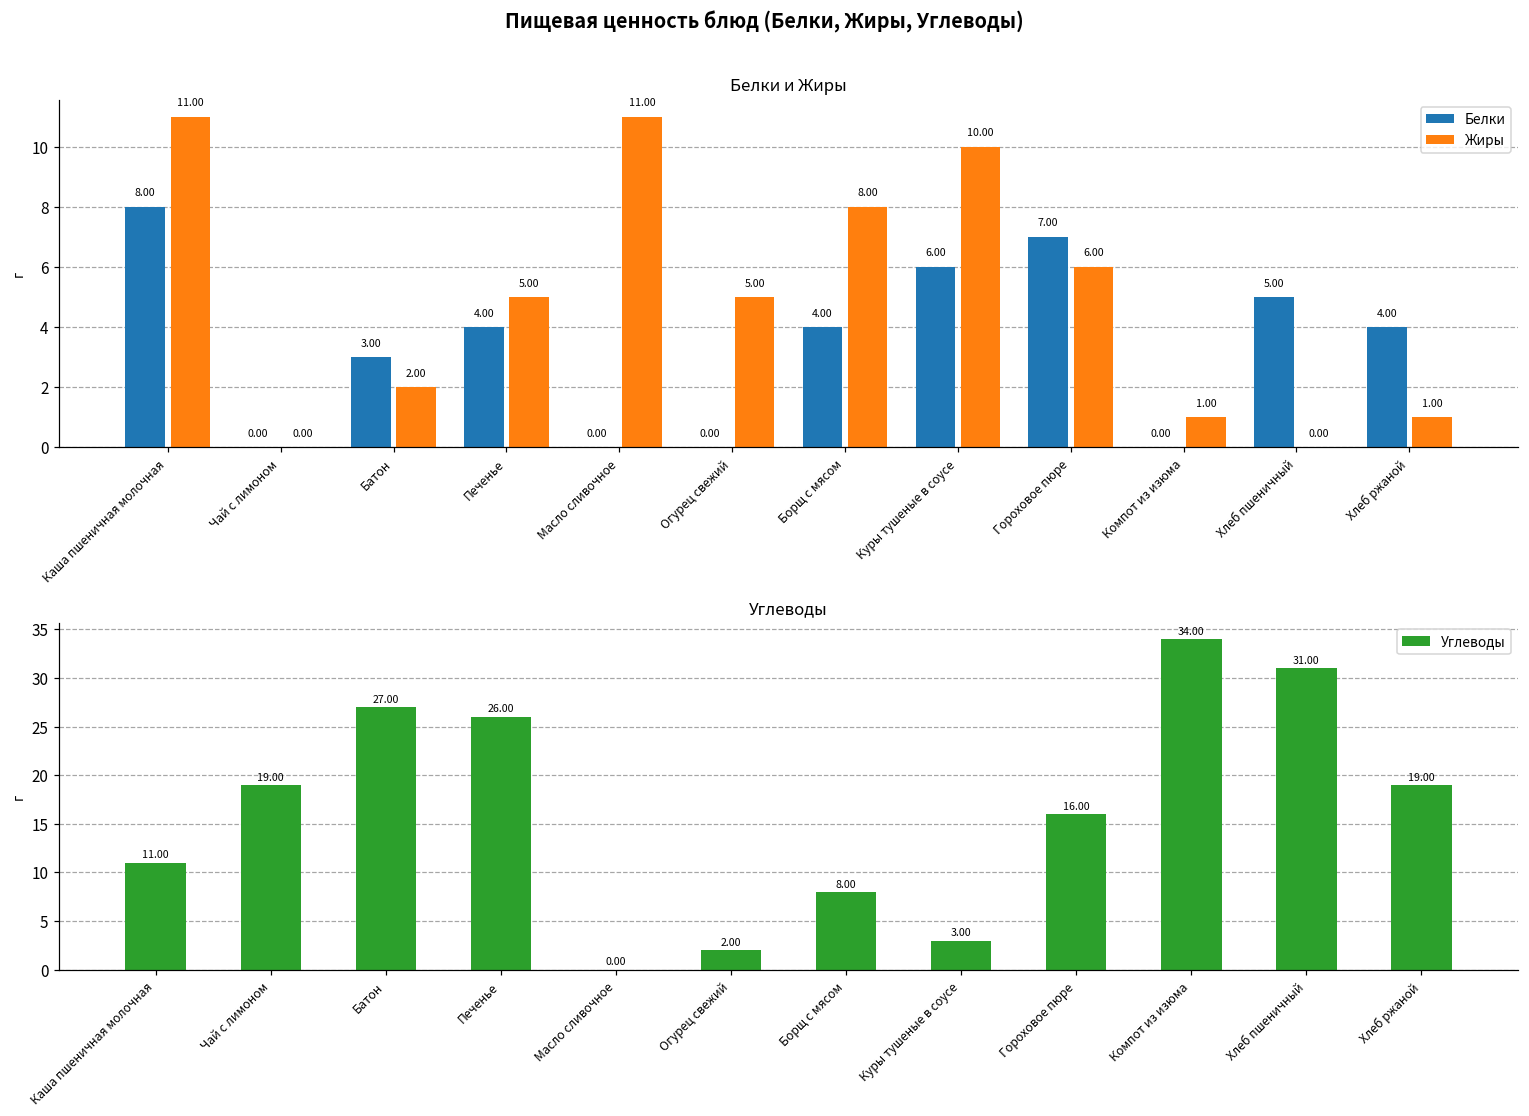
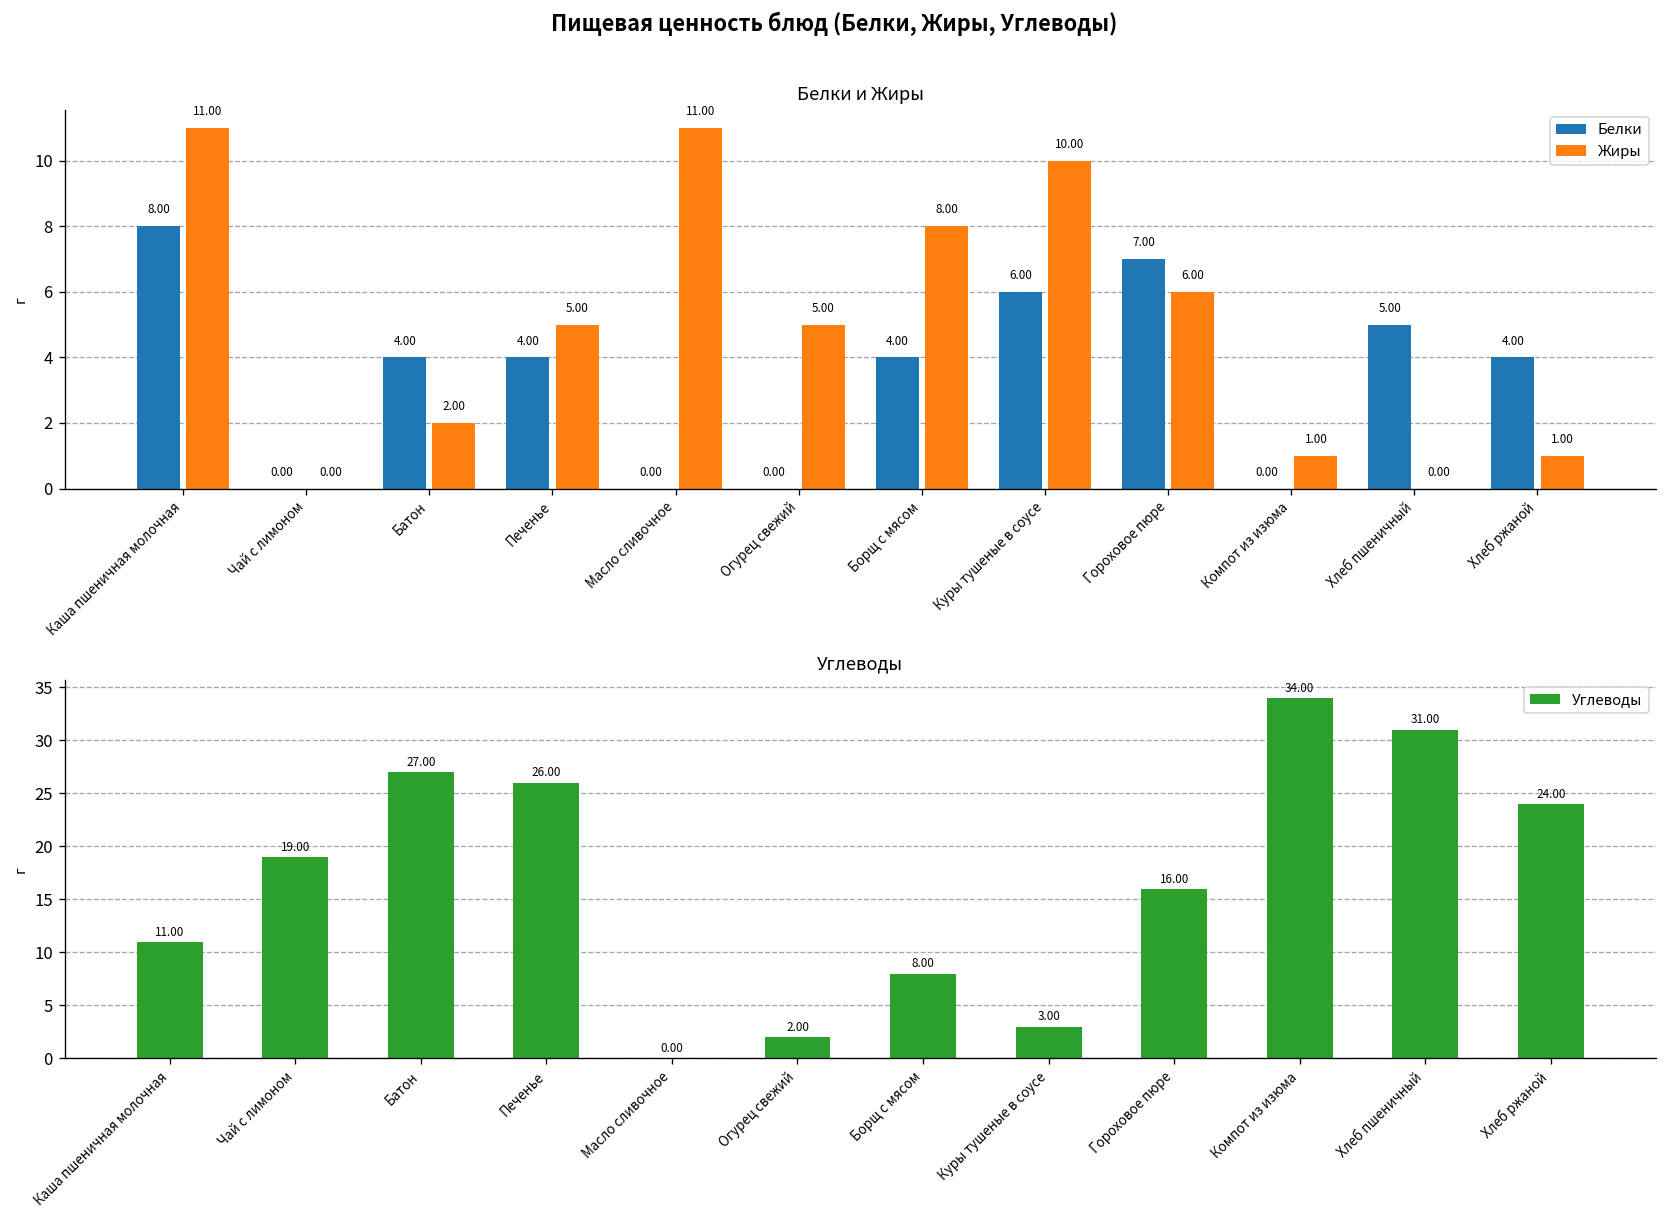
Белки и Жиры, Белки, Батон: 3.00 -> 4.00
Углеводы, Хлеб ржаной: 19.00 -> 24.00
